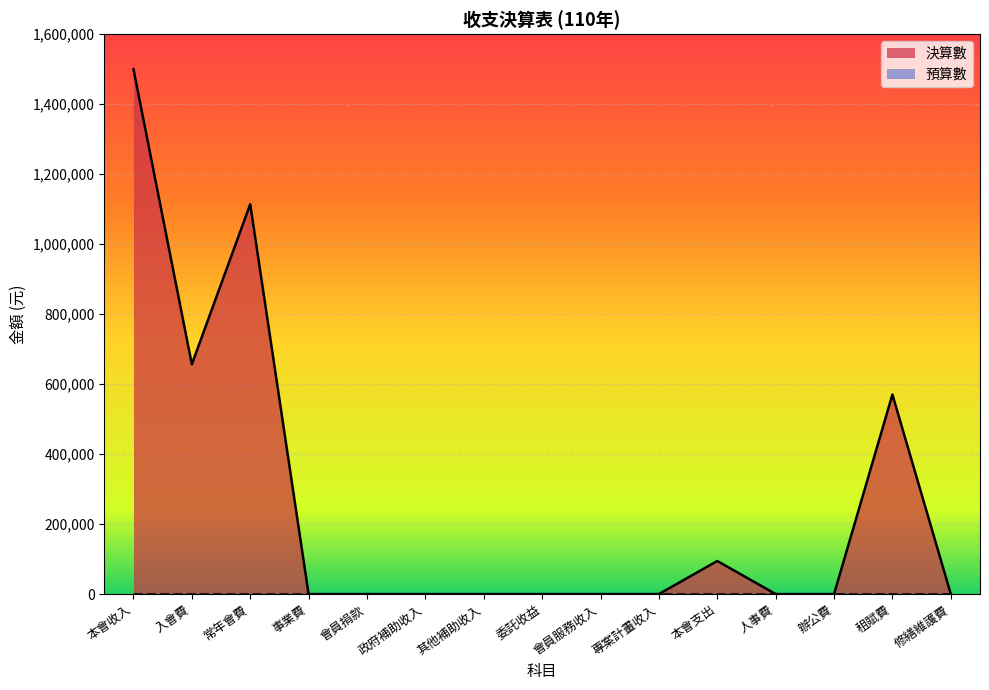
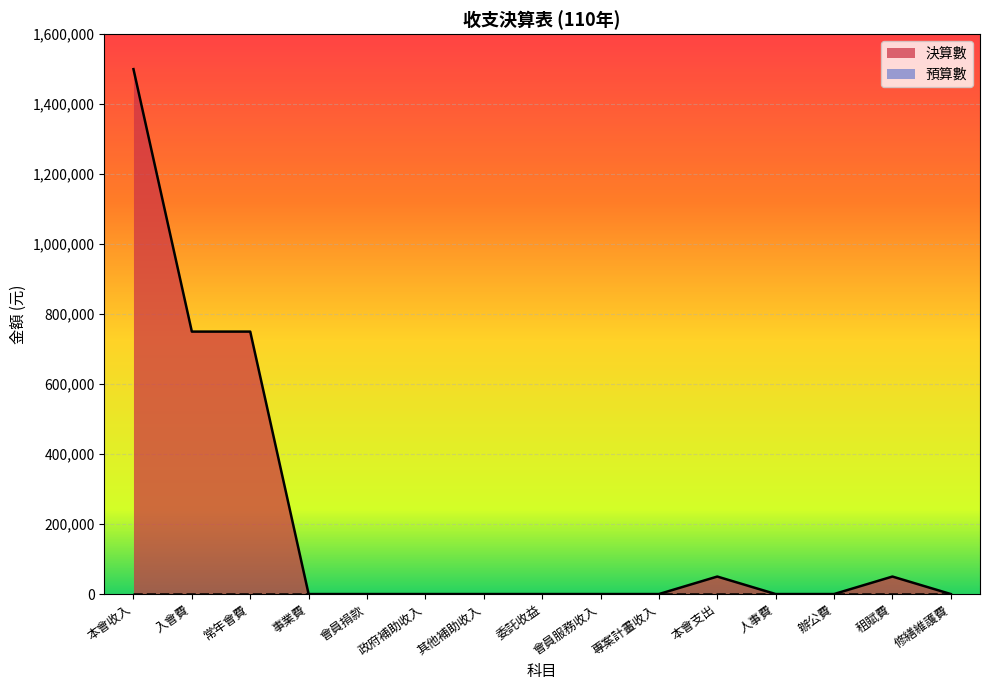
決算數, 入會費: 660,000 -> 750,000
決算數, 常年會費: 1,110,000 -> 750,000
決算數, 本會支出: 90,000 -> 50,000
決算數, 租賦費: 570,000 -> 50,000
